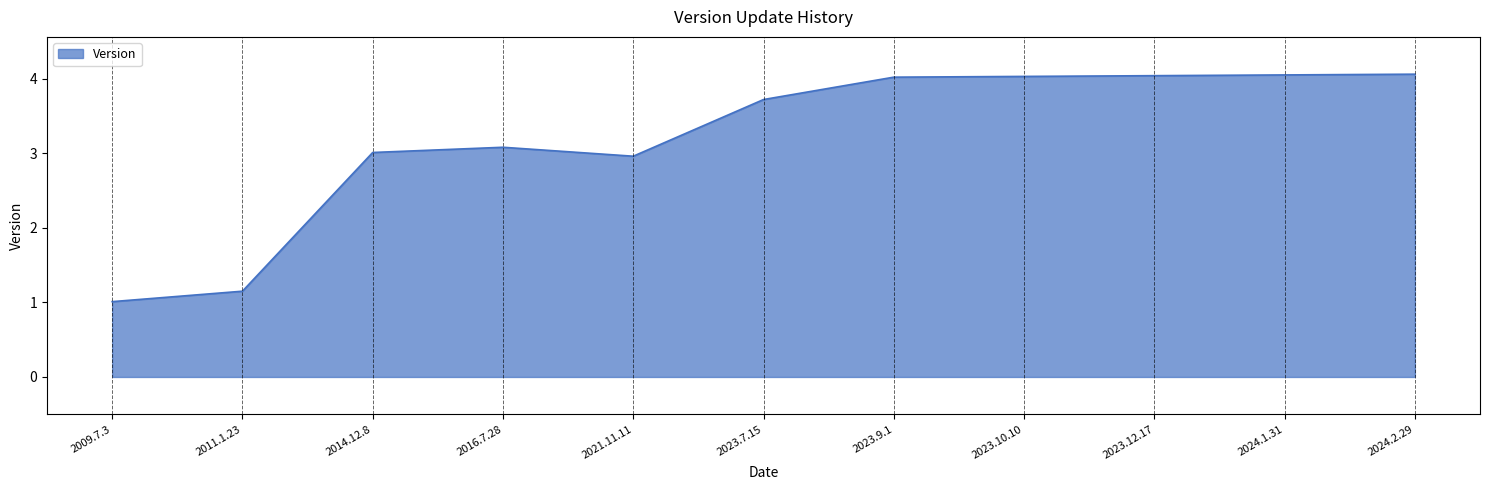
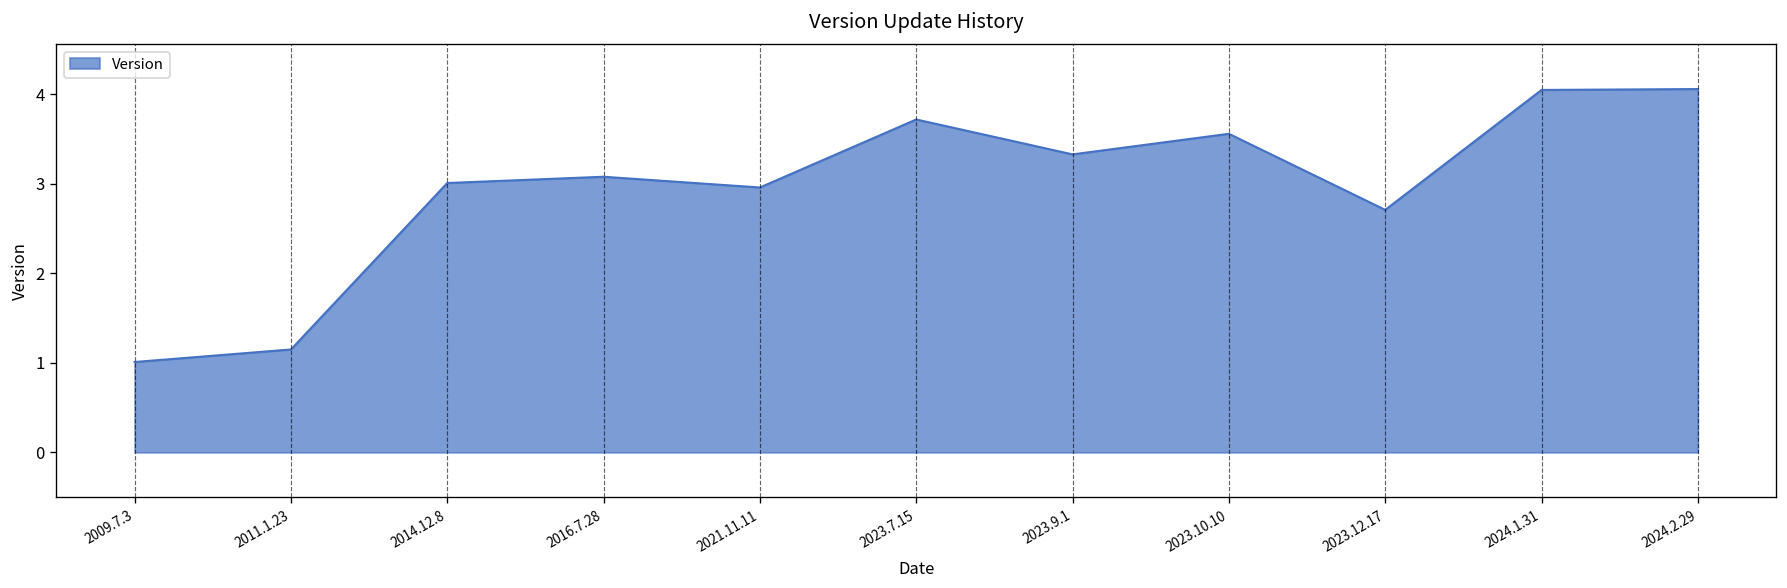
2023.9.1: 4.0 -> 3.3
2023.10.10: 4.0 -> 3.6
2023.12.17: 4.0 -> 2.7
